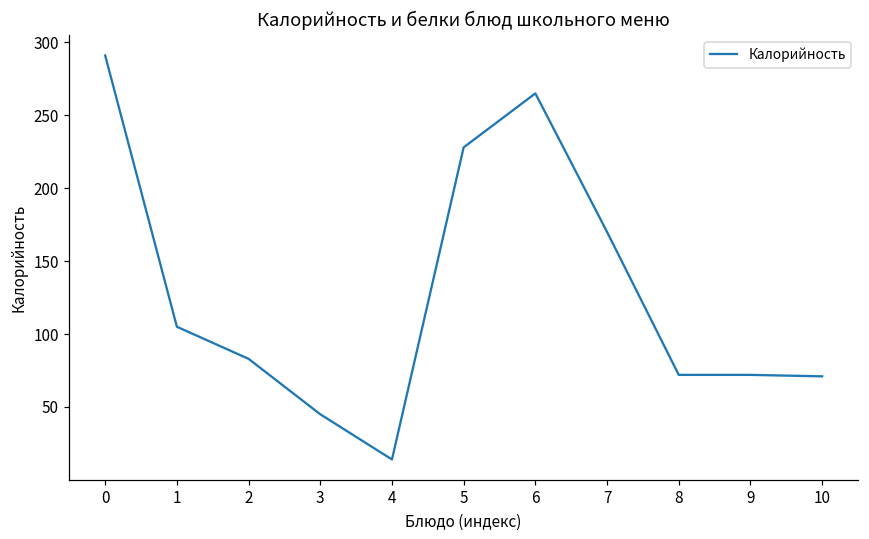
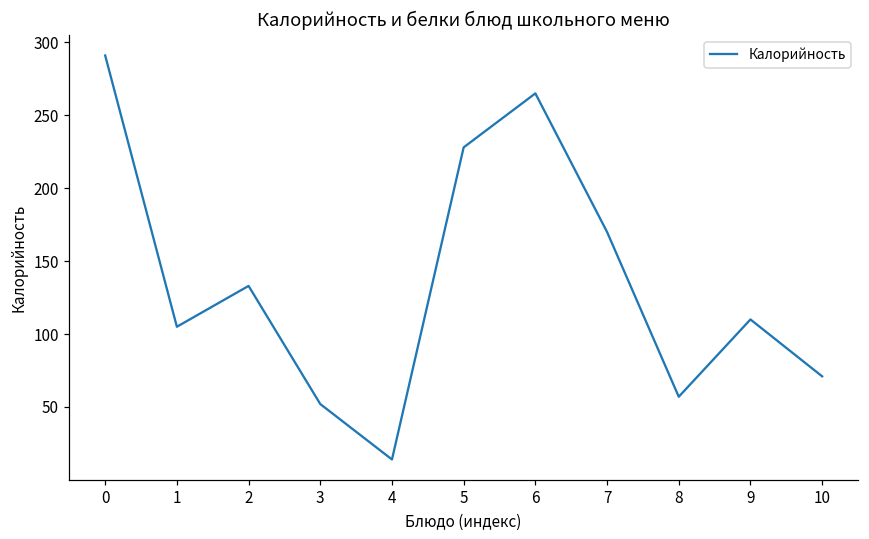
2: 83 -> 133
3: 45 -> 52
8: 72 -> 57
9: 72 -> 110
